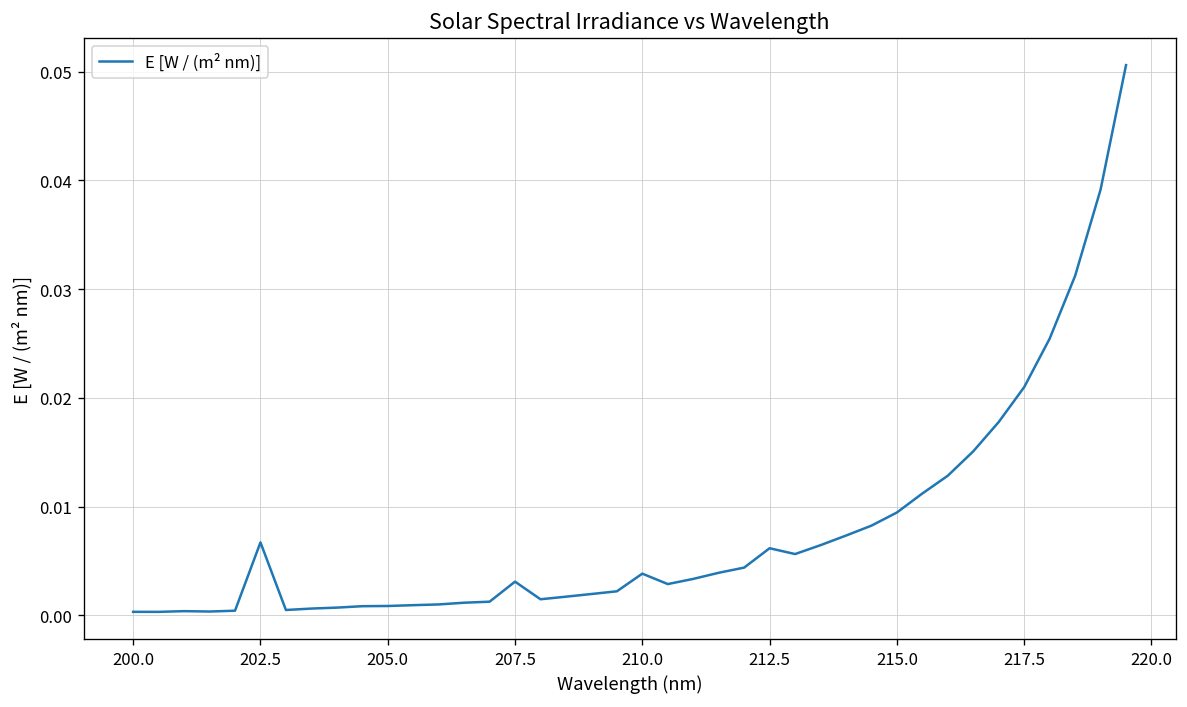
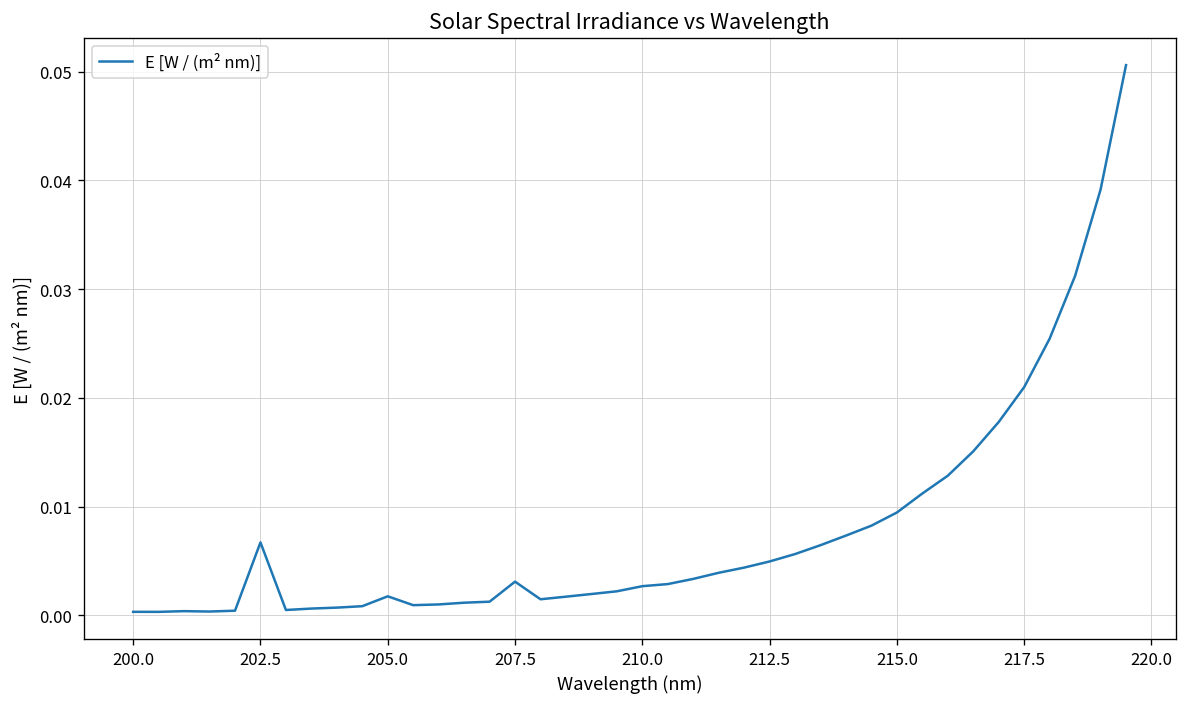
205.0: 0.001 -> 0.002
210.0: 0.004 -> 0.003
212.5: 0.006 -> 0.005
